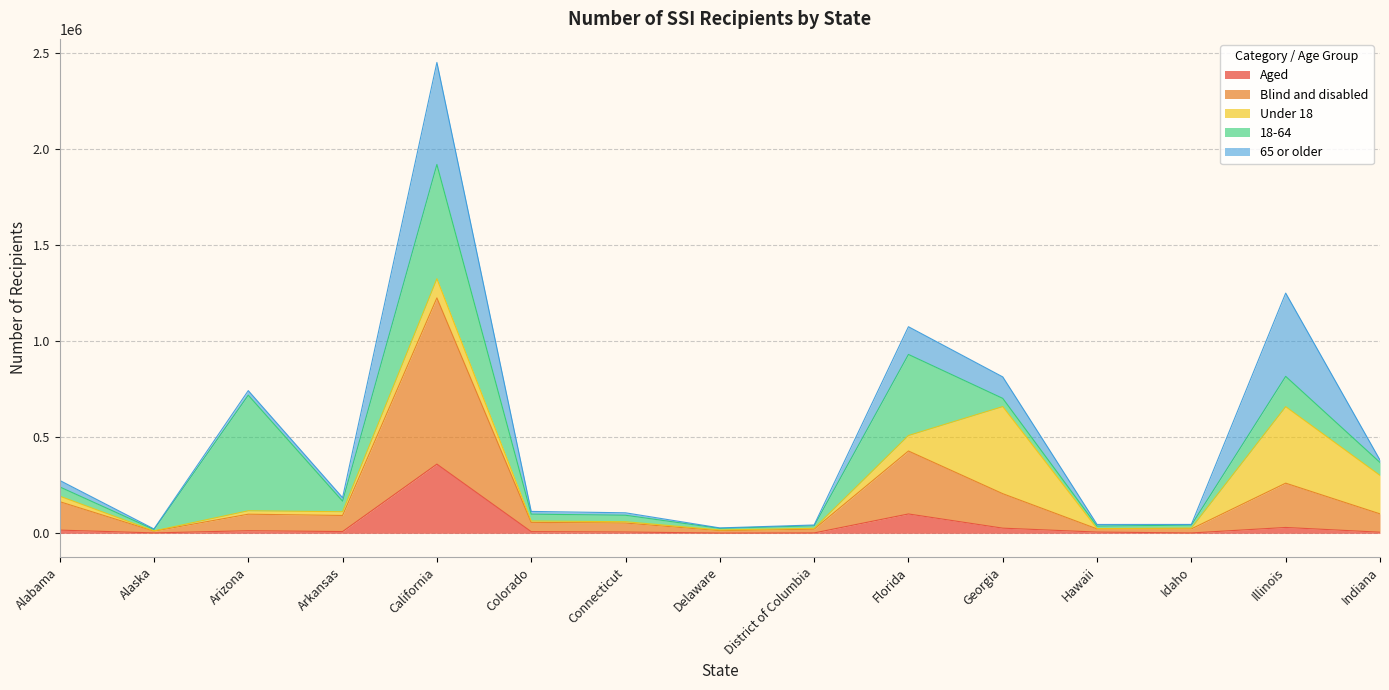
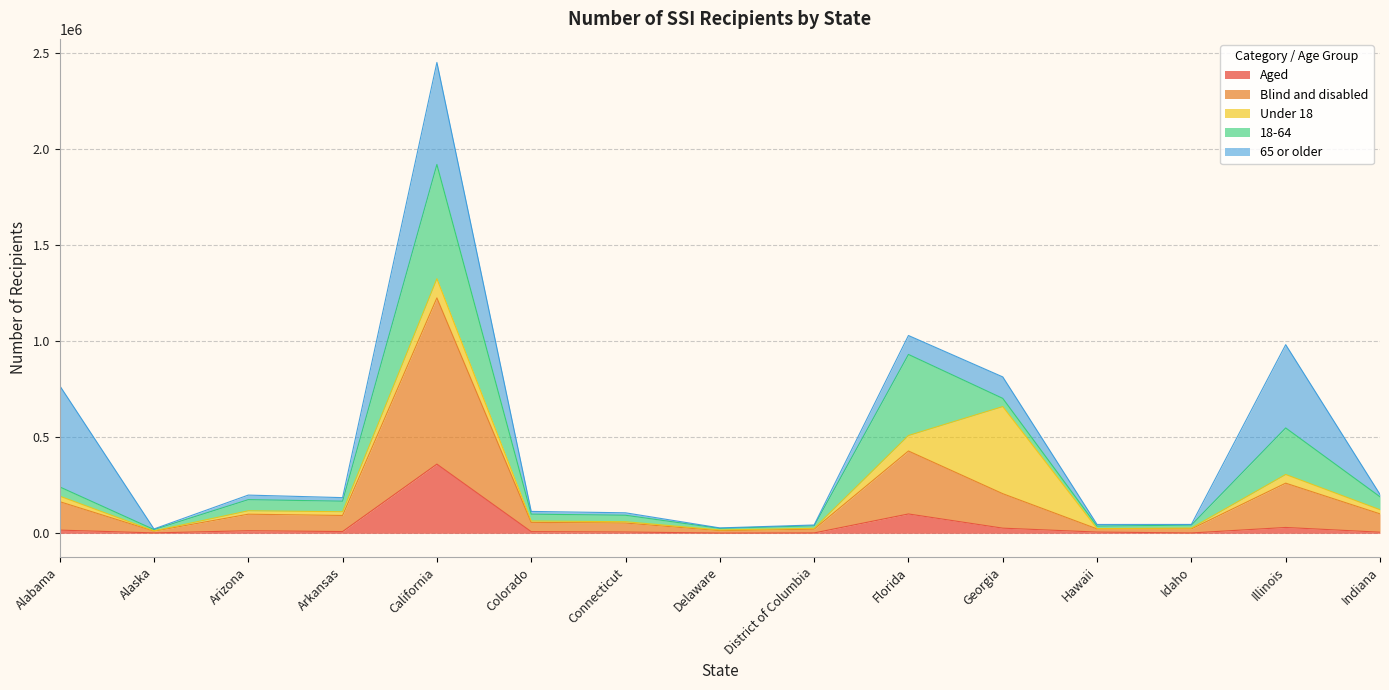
65 or older, Alabama: 30000 -> 530000
18-64, Arizona: 600000 -> 60000
65 or older, Florida: 140000 -> 100000
Under 18, Illinois: 400000 -> 50000
18-64, Illinois: 160000 -> 240000
Under 18, Indiana: 200000 -> 20000
